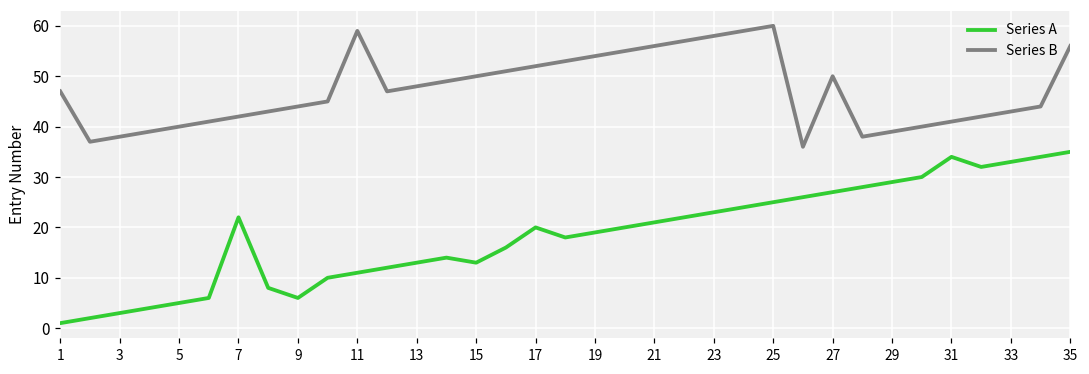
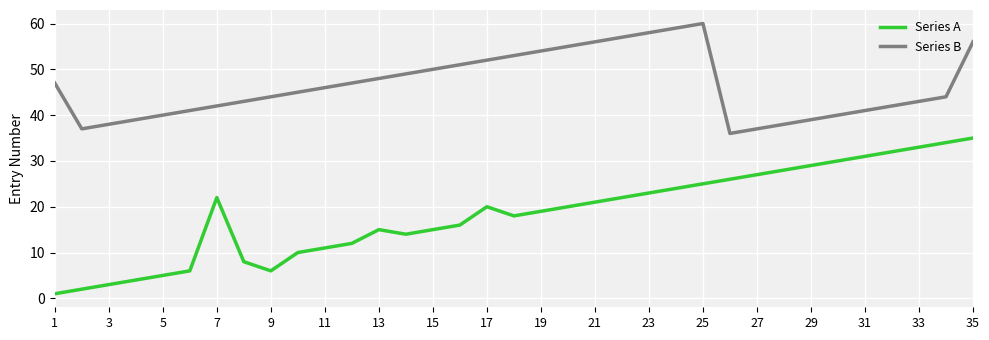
Series B, 11: 59 -> 46
Series A, 13: 13 -> 15
Series A, 15: 13 -> 15
Series B, 27: 50 -> 37
Series A, 31: 34 -> 31
